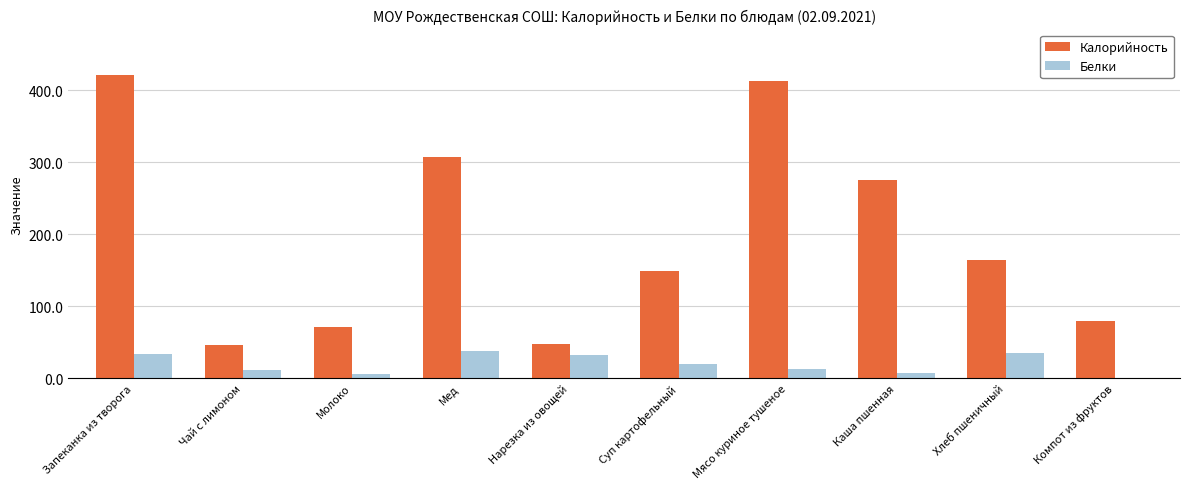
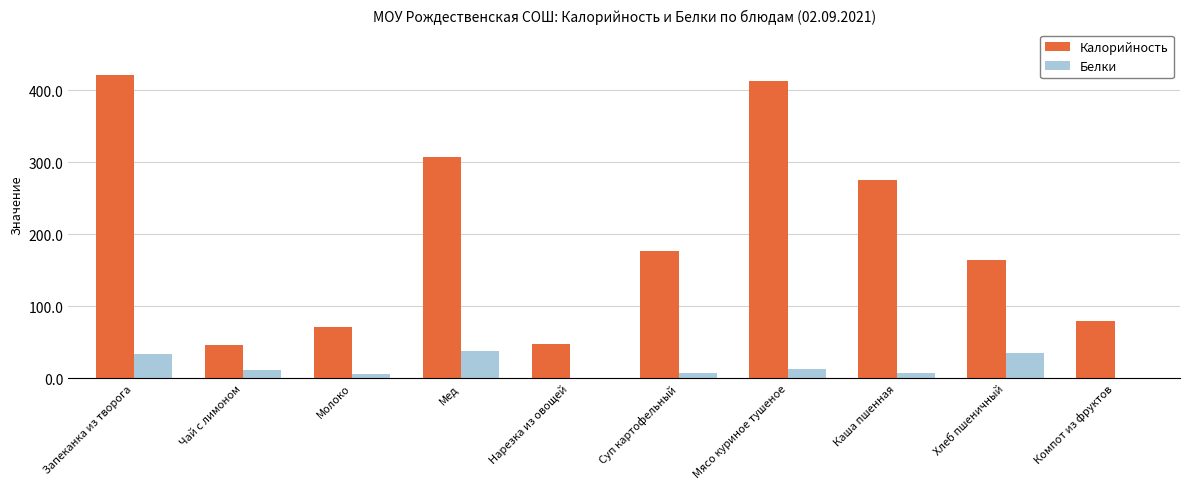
Белки, Нарезка из овощей: 30 -> 0
Калорийность, Суп картофельный: 150 -> 180
Белки, Суп картофельный: 20 -> 10
